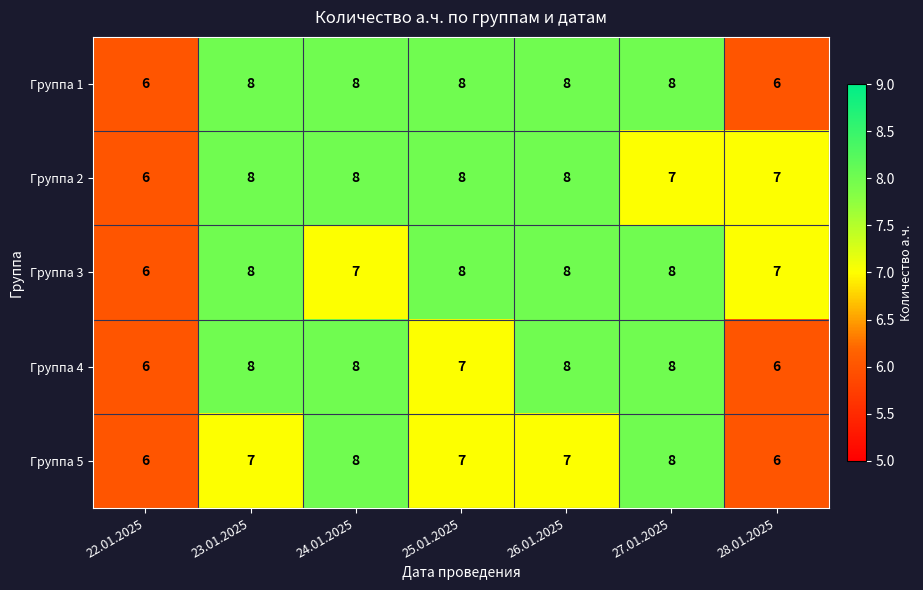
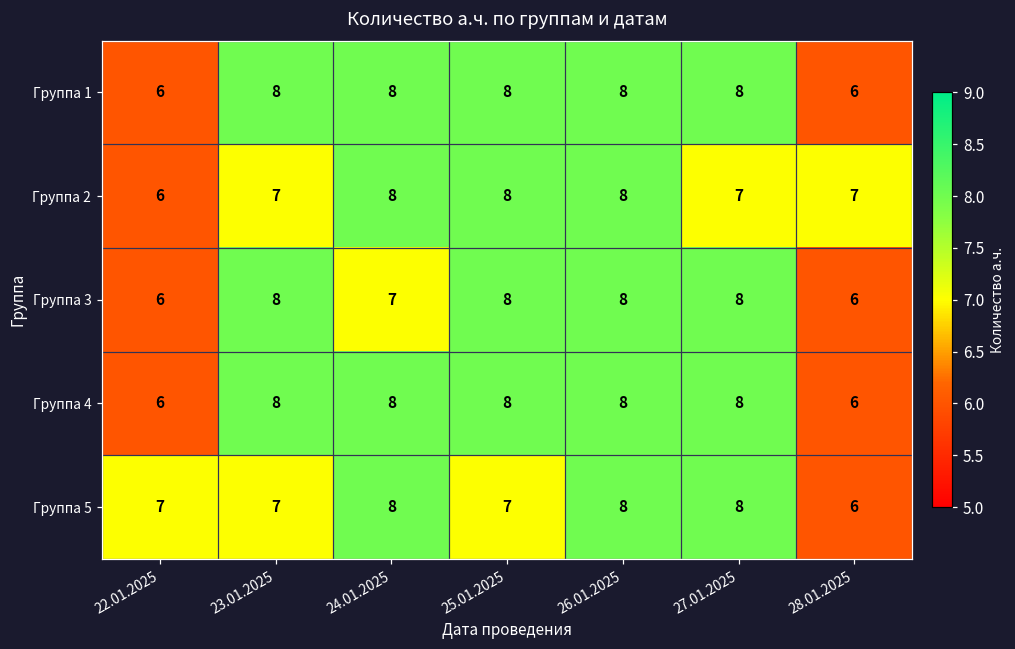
Группа 2, 23.01.2025: 8 -> 7
Группа 3, 28.01.2025: 7 -> 6
Группа 4, 25.01.2025: 7 -> 8
Группа 5, 22.01.2025: 6 -> 7
Группа 5, 26.01.2025: 7 -> 8
